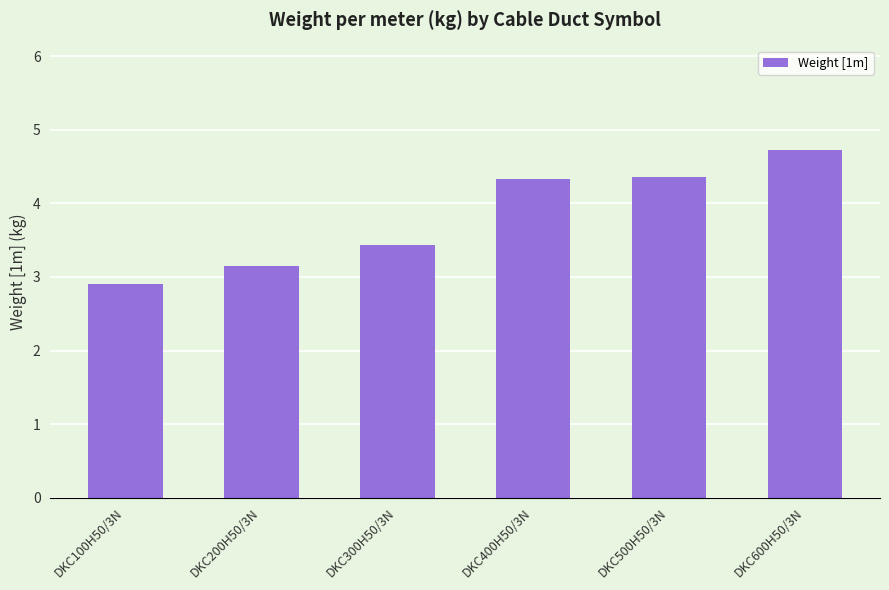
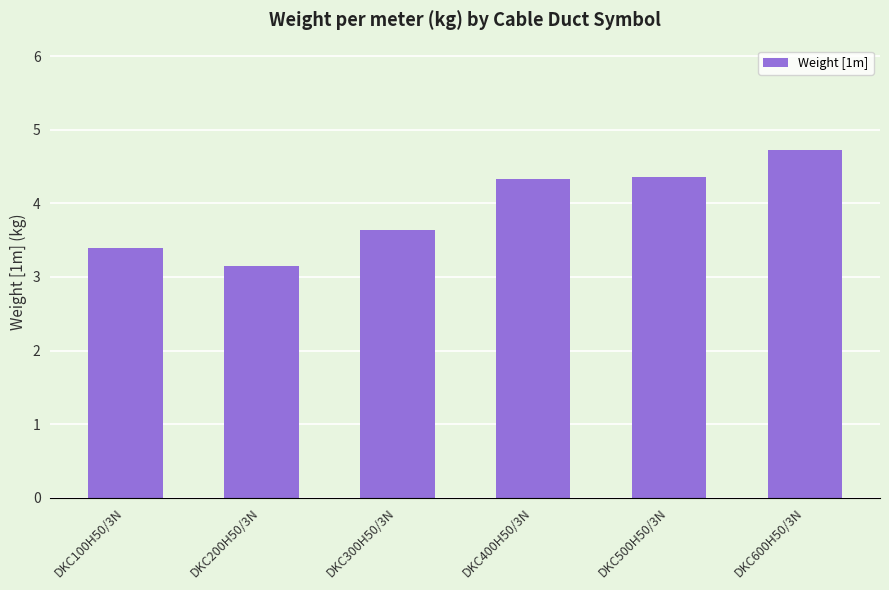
DKC100H50/3N: 2.9 -> 3.4
DKC300H50/3N: 3.4 -> 3.6
